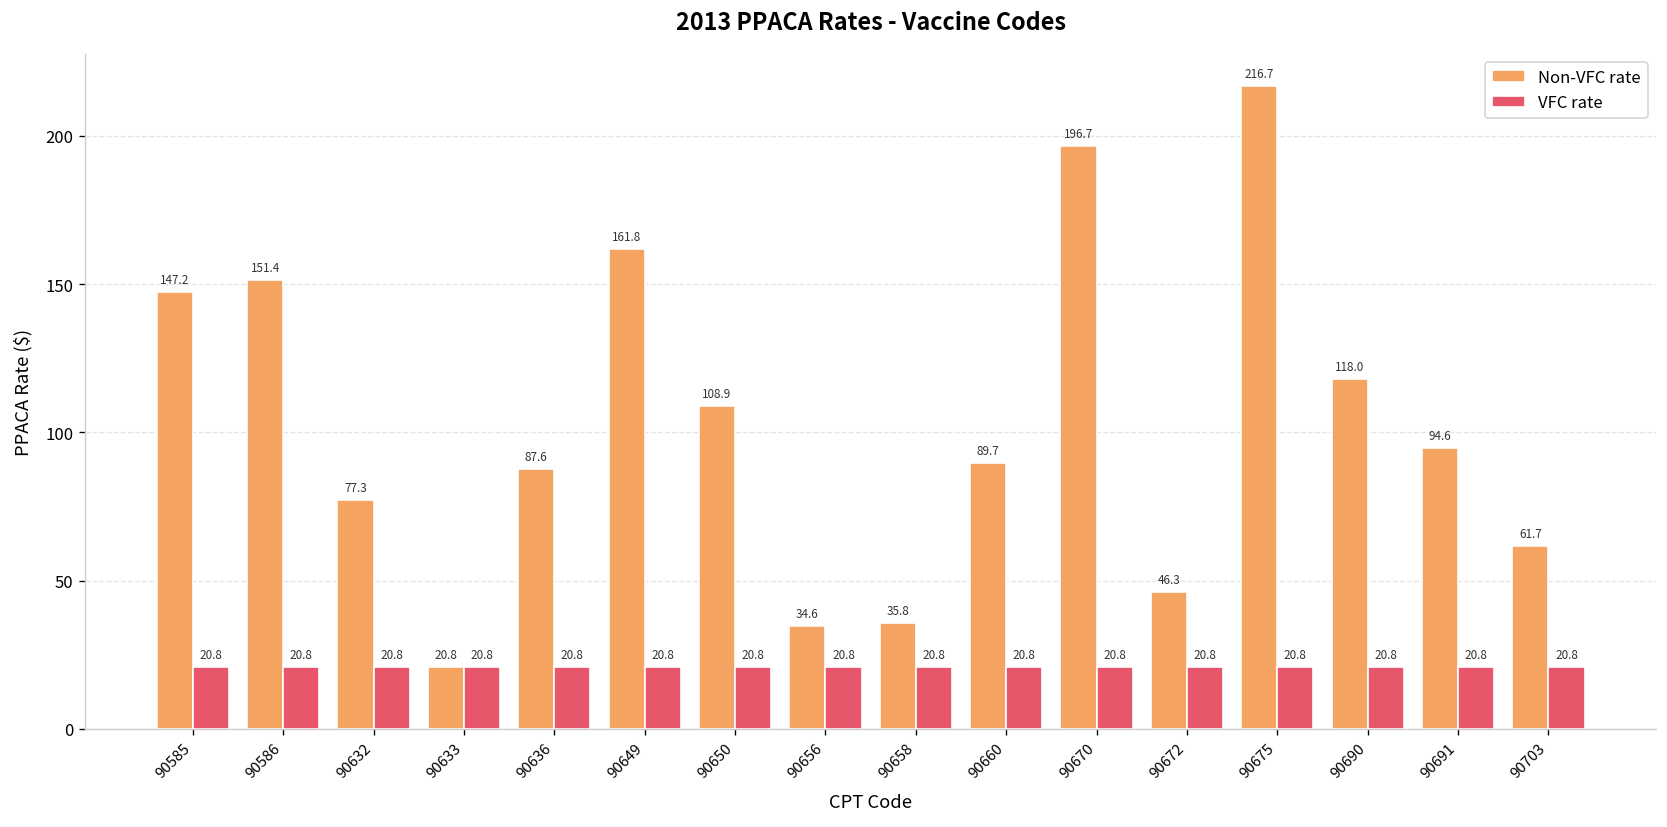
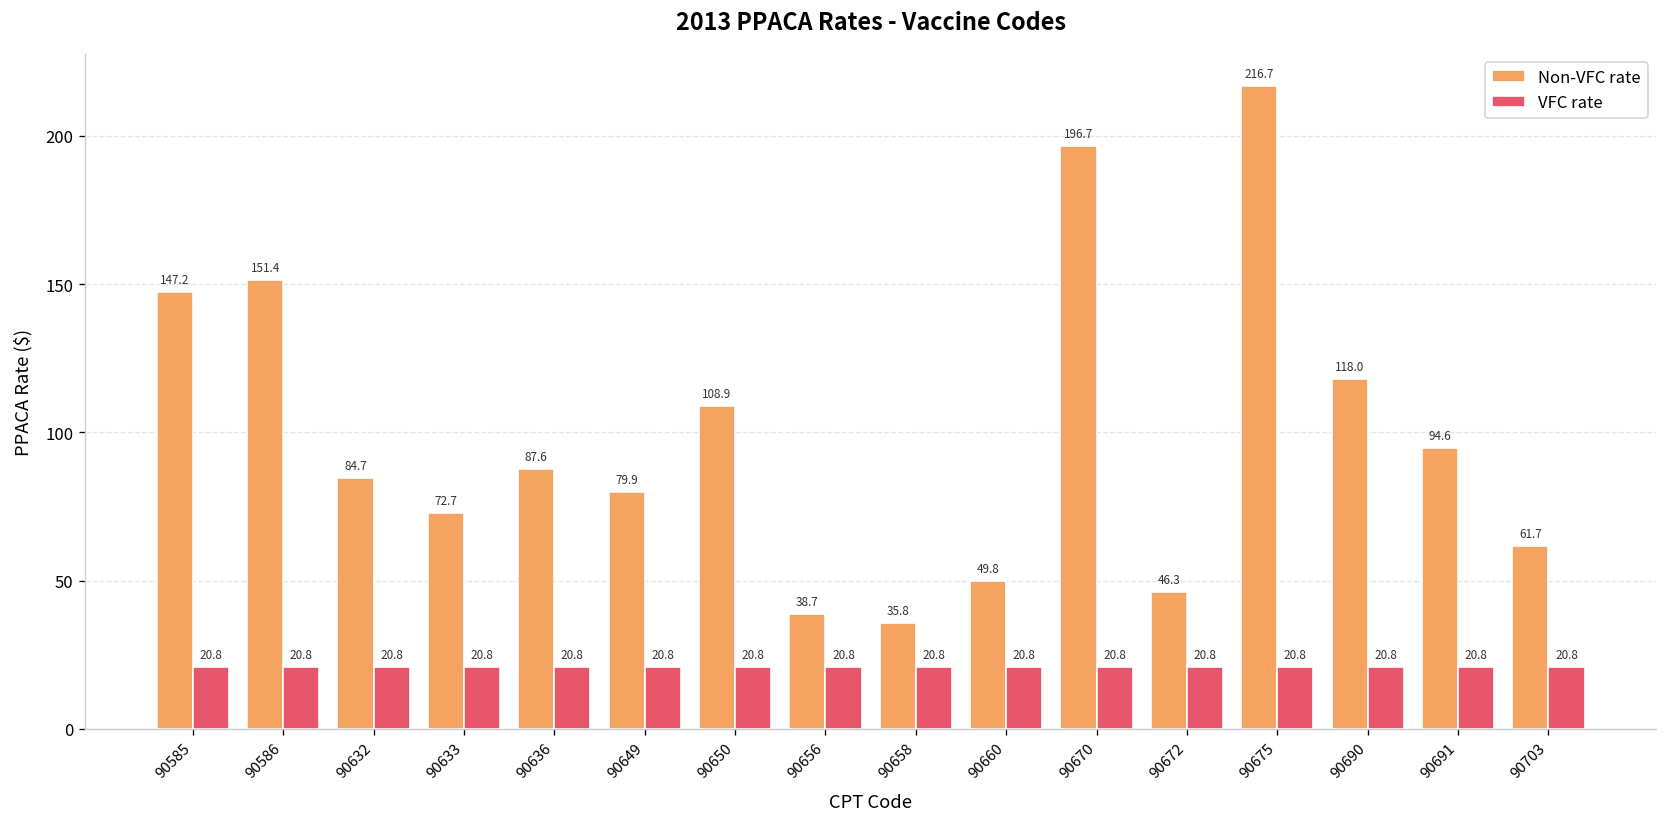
Non-VFC rate, 90632: 77.3 -> 84.7
Non-VFC rate, 90633: 20.8 -> 72.7
Non-VFC rate, 90649: 161.8 -> 79.9
Non-VFC rate, 90656: 34.6 -> 38.7
Non-VFC rate, 90660: 89.7 -> 49.8
